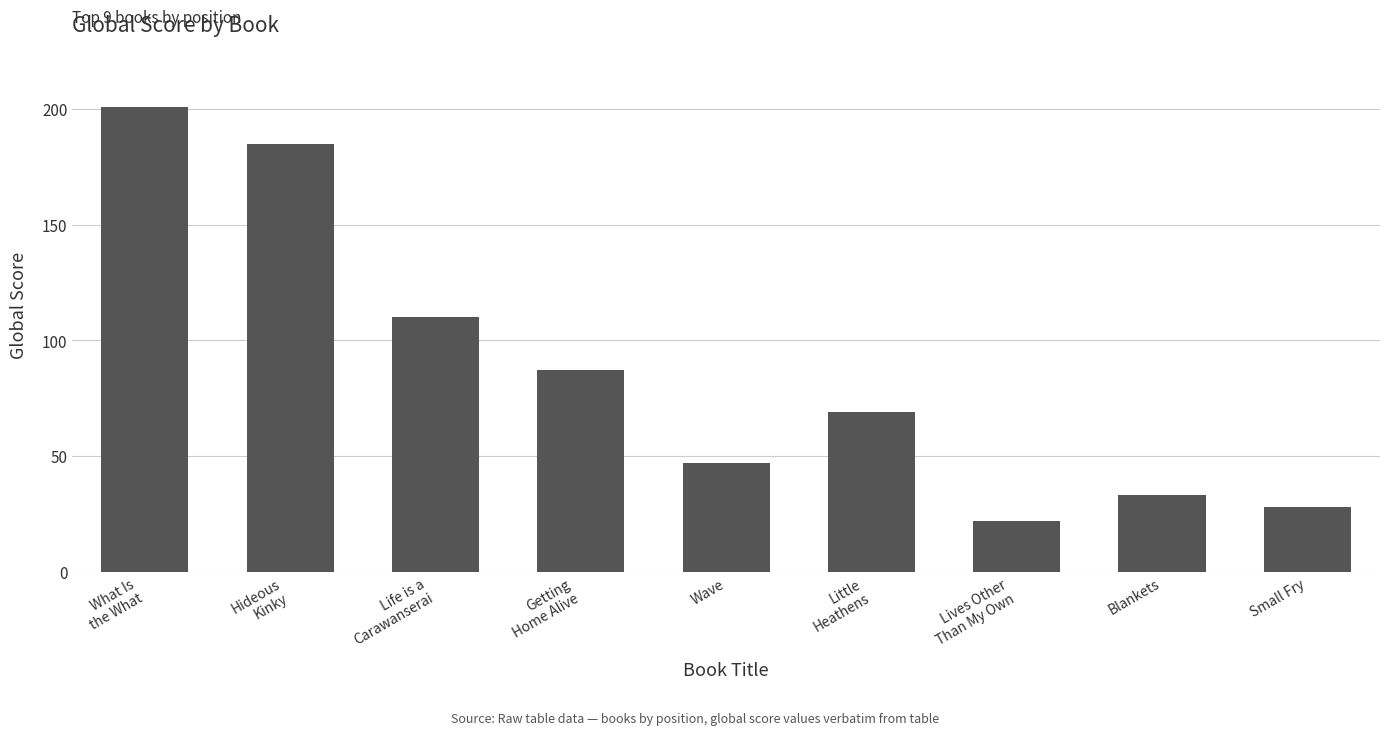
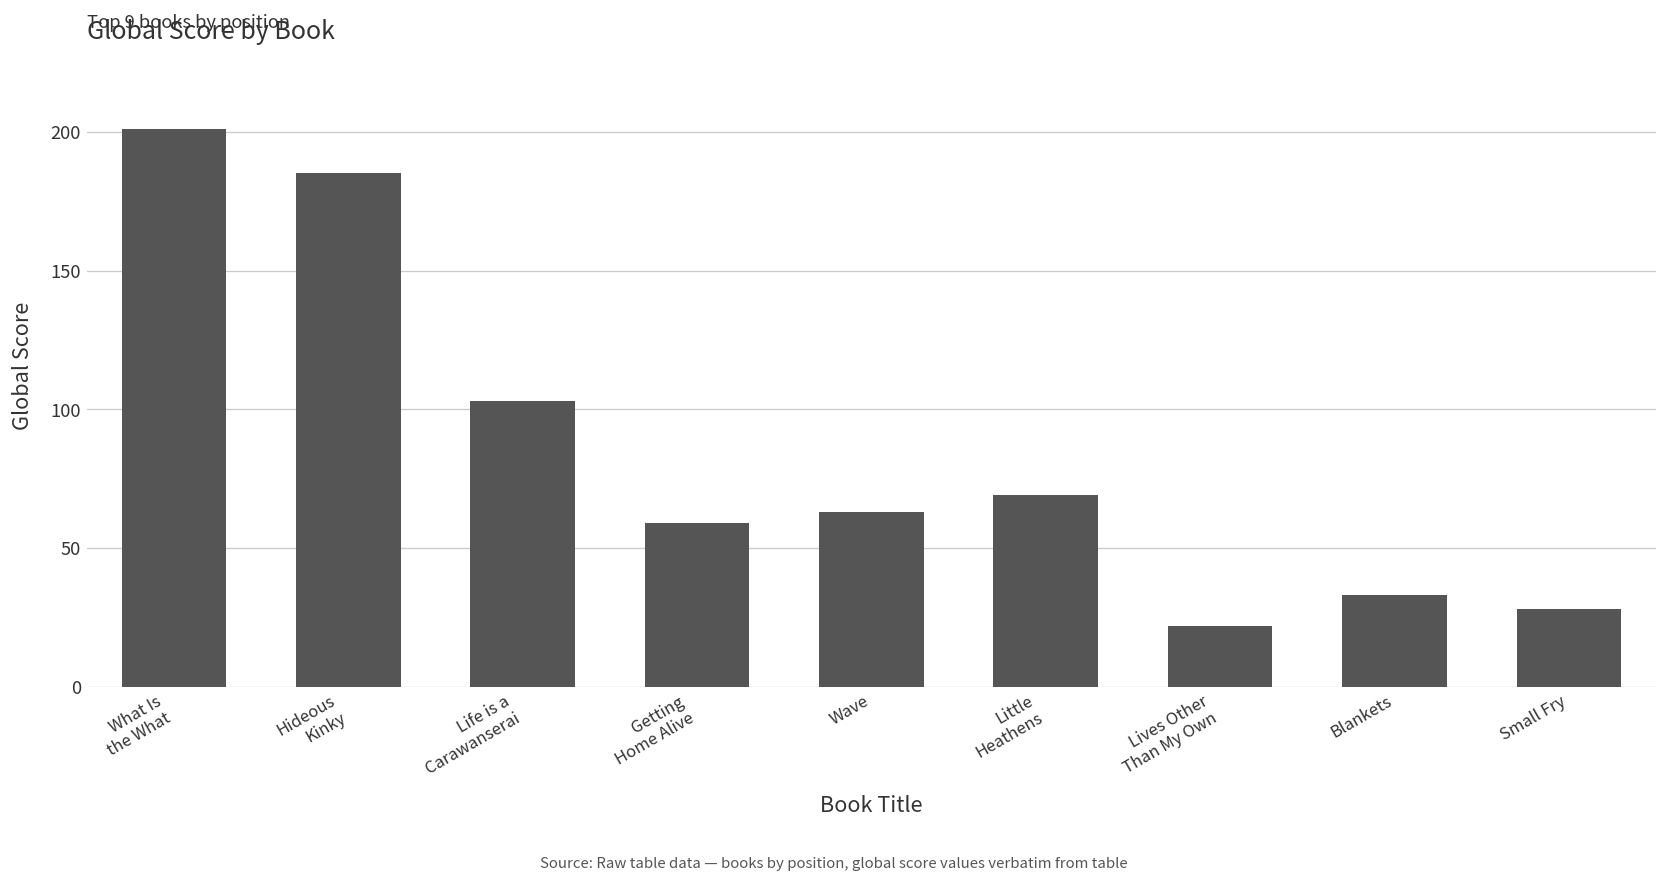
Life is a Carawanserai: 110 -> 103
Getting Home Alive: 87 -> 59
Wave: 47 -> 63
